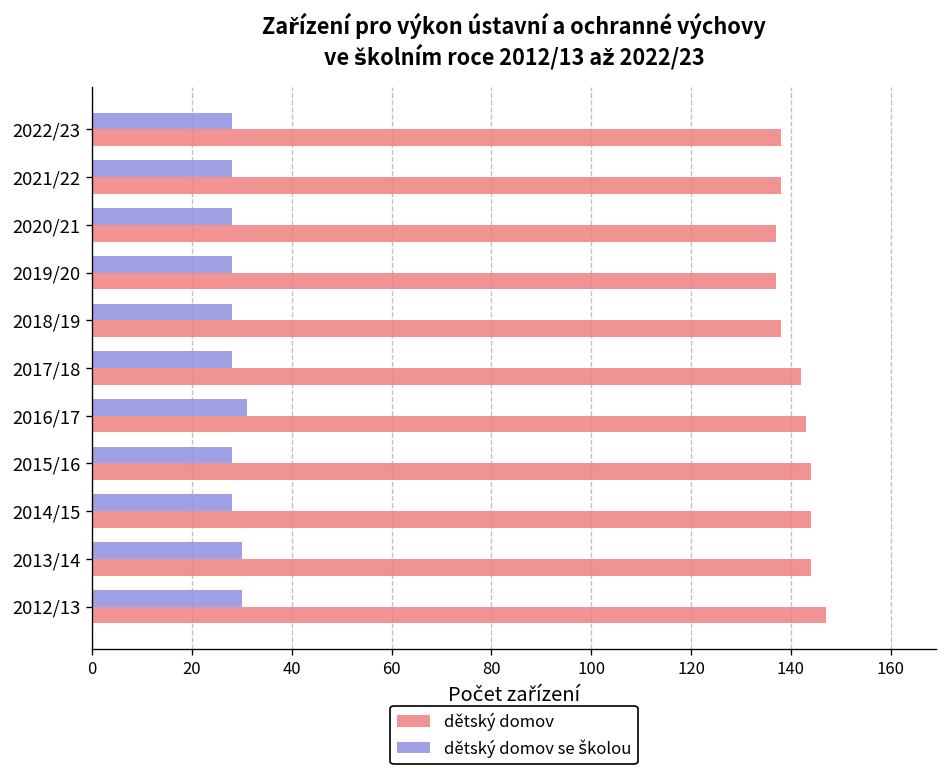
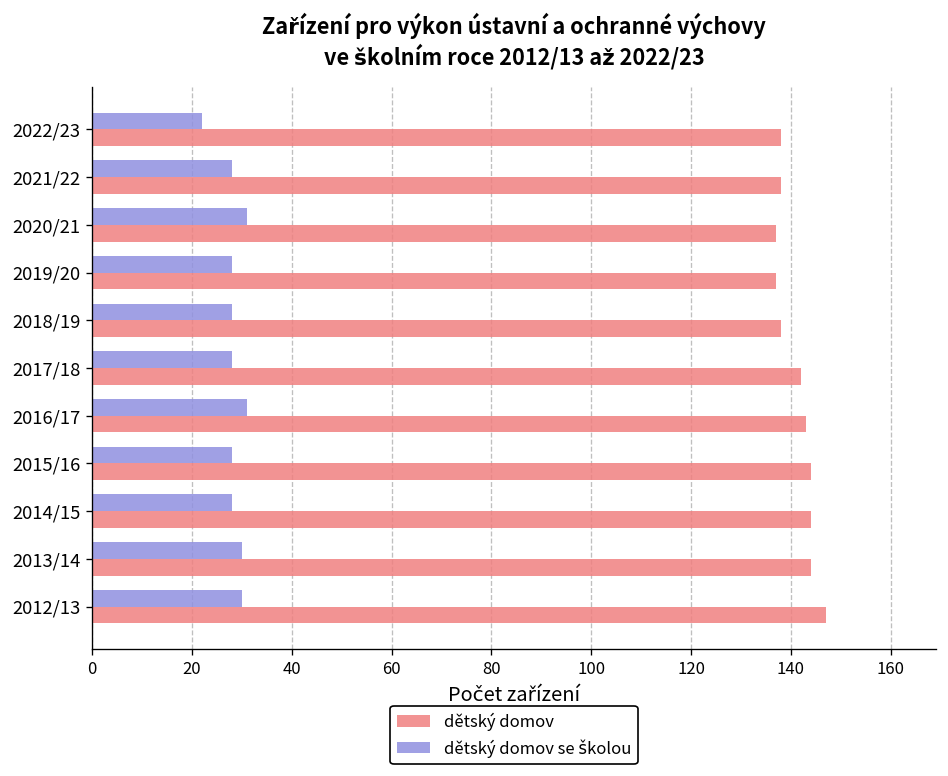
dětský domov se školou, 2022/23: 28 -> 22
dětský domov se školou, 2020/21: 28 -> 31
